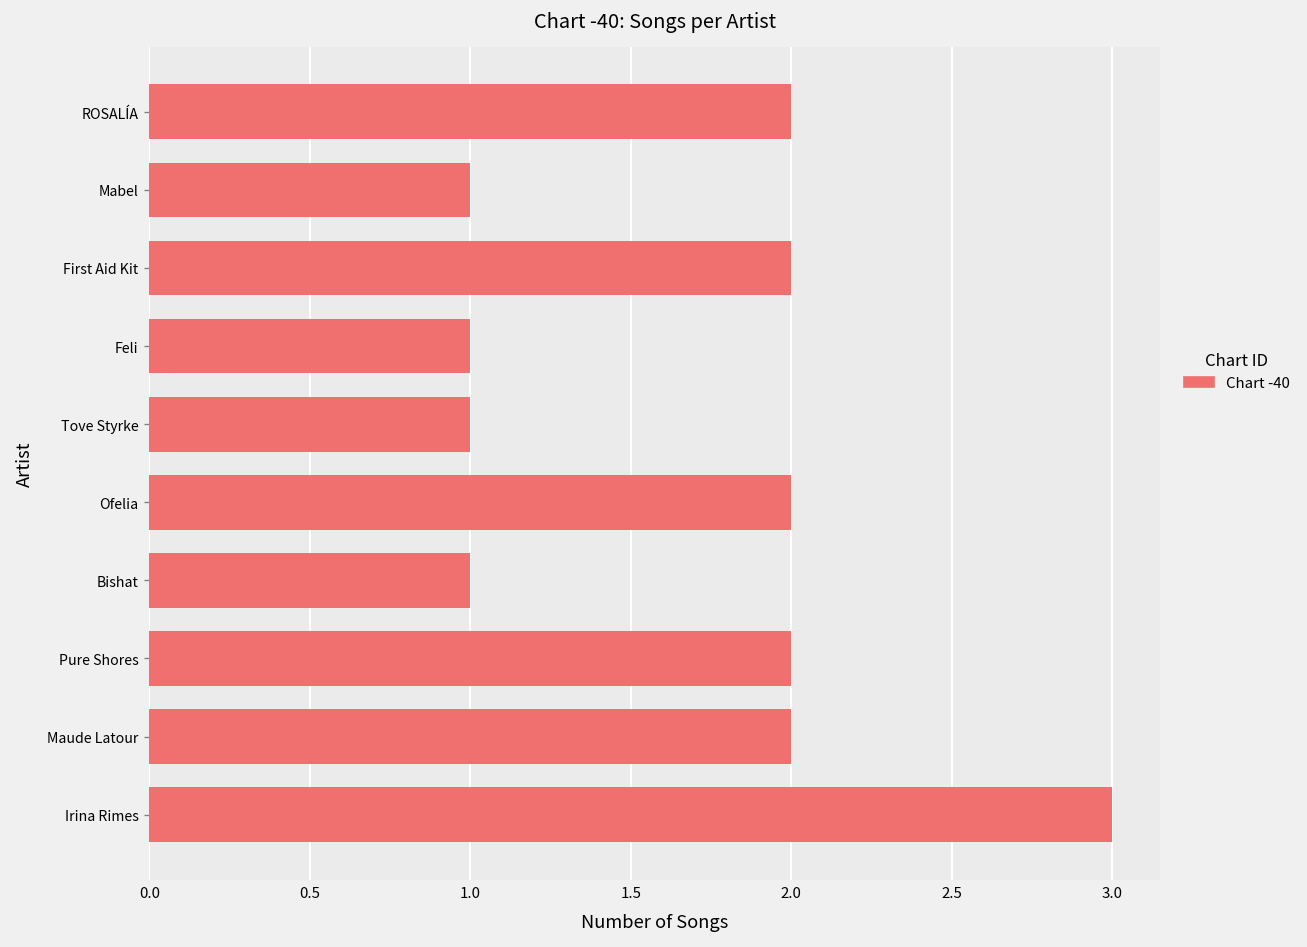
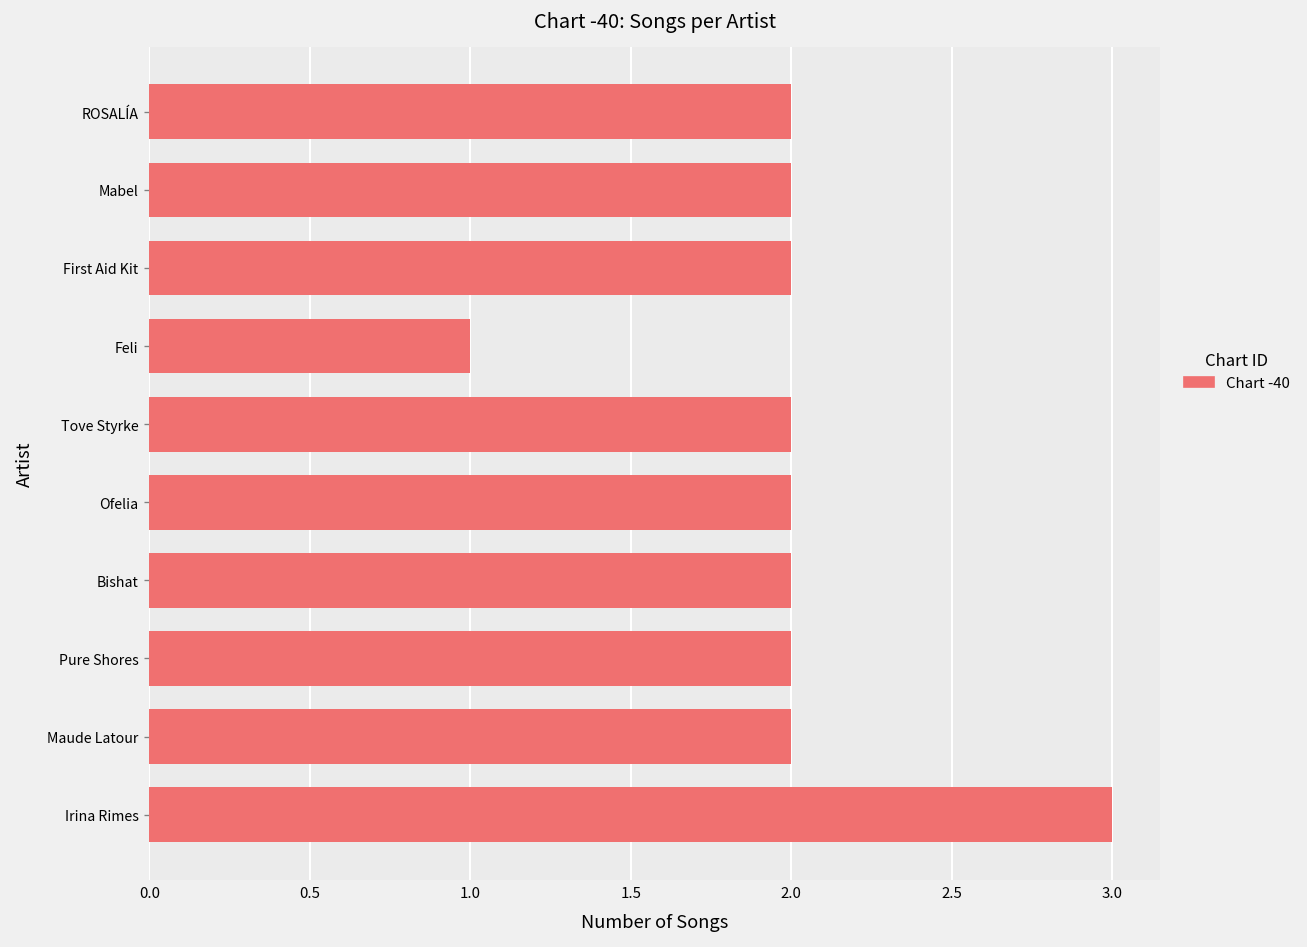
Mabel: 1 -> 2
Tove Styrke: 1 -> 2
Bishat: 1 -> 2
